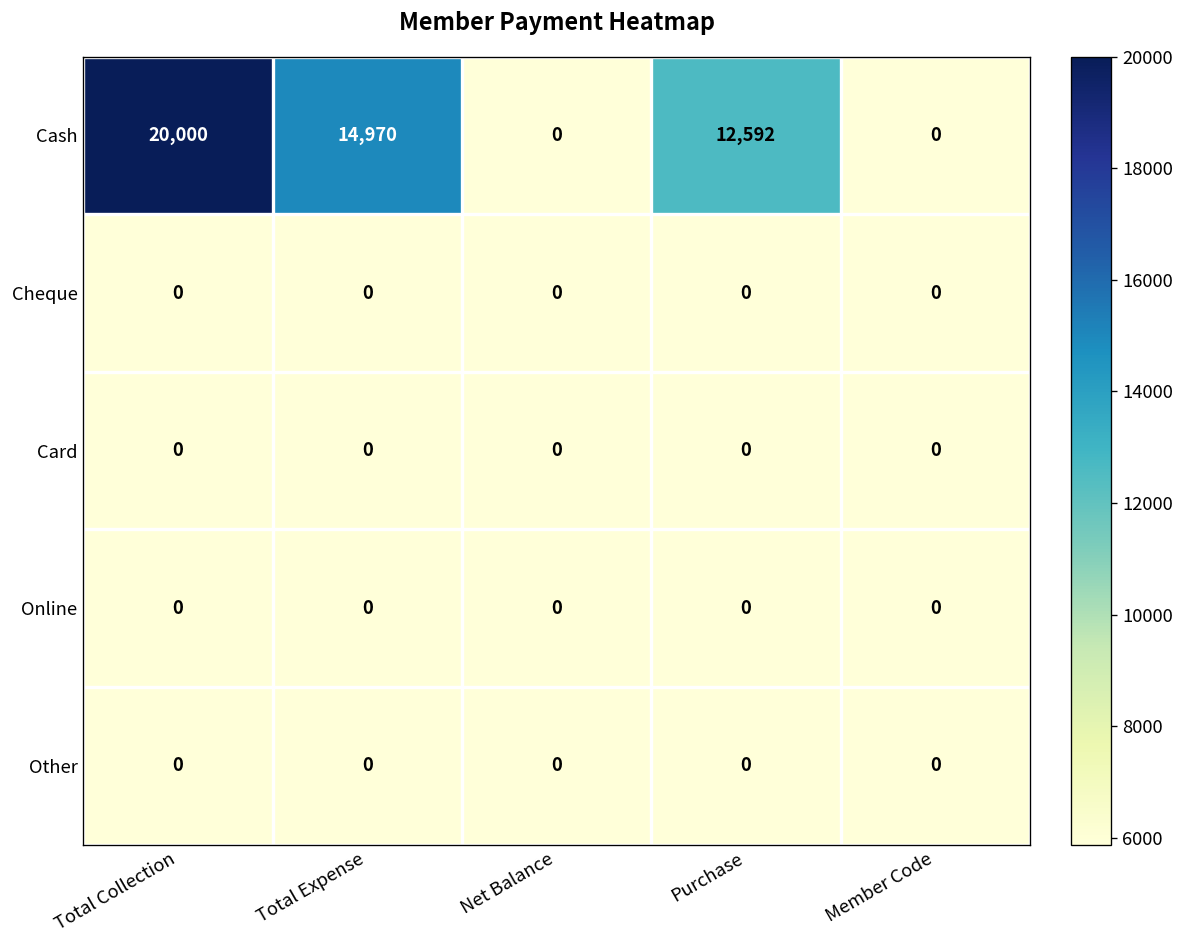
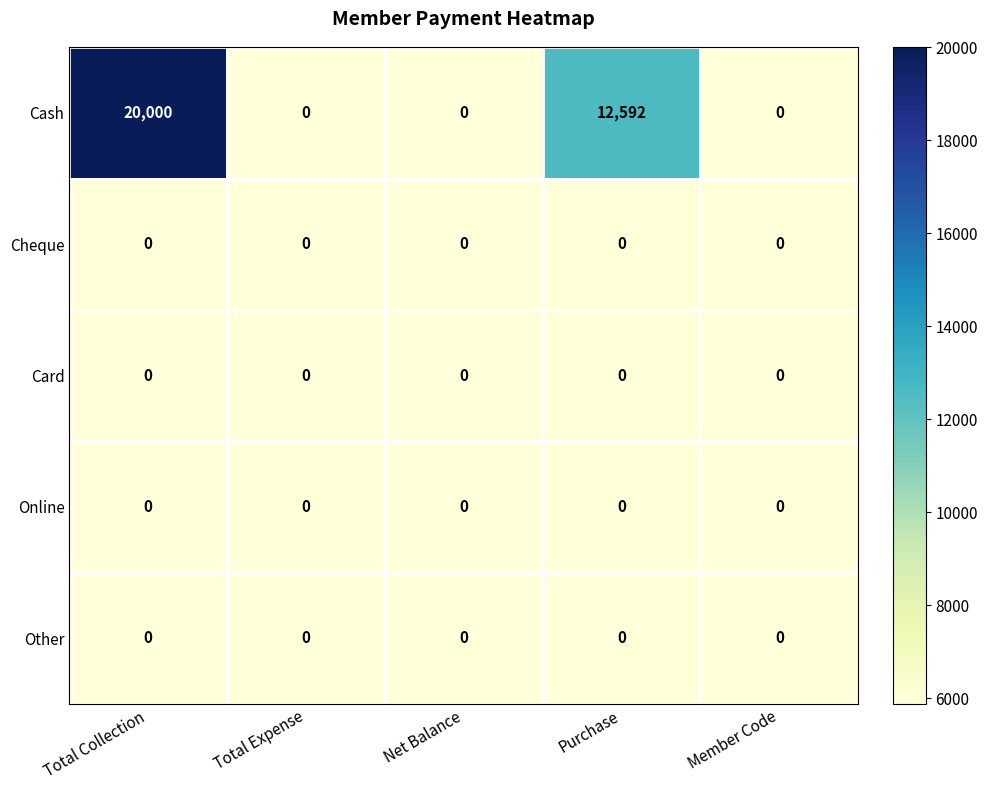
Cash, Total Expense: 14,970 -> 0
